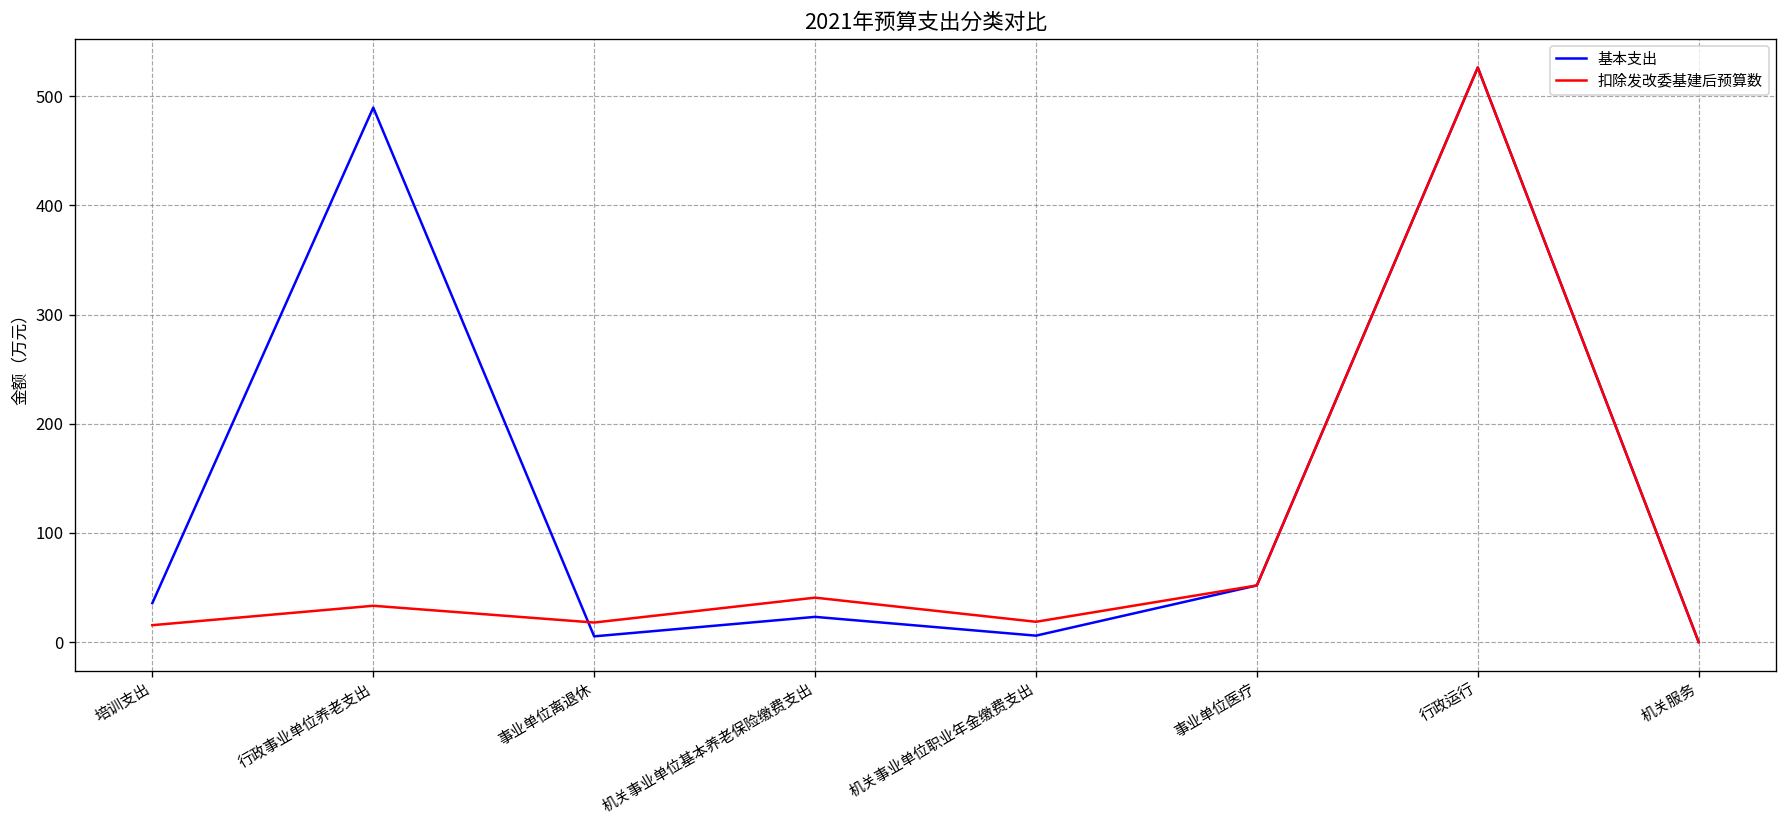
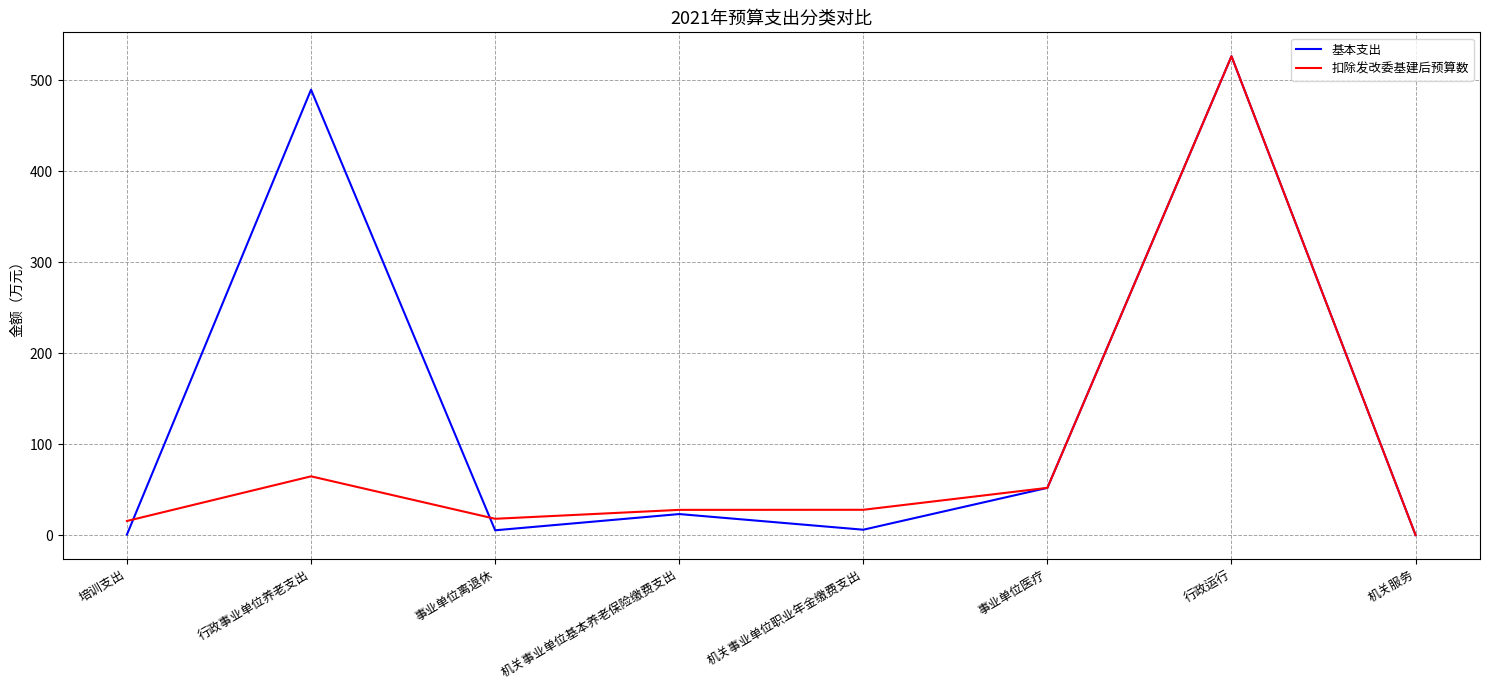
基本支出, 培训支出: 40 -> 0
扣除发改委基建后预算数, 行政事业单位养老支出: 30 -> 60
扣除发改委基建后预算数, 机关事业单位基本养老保险缴费支出: 40 -> 30
扣除发改委基建后预算数, 机关事业单位职业年金缴费支出: 20 -> 30
